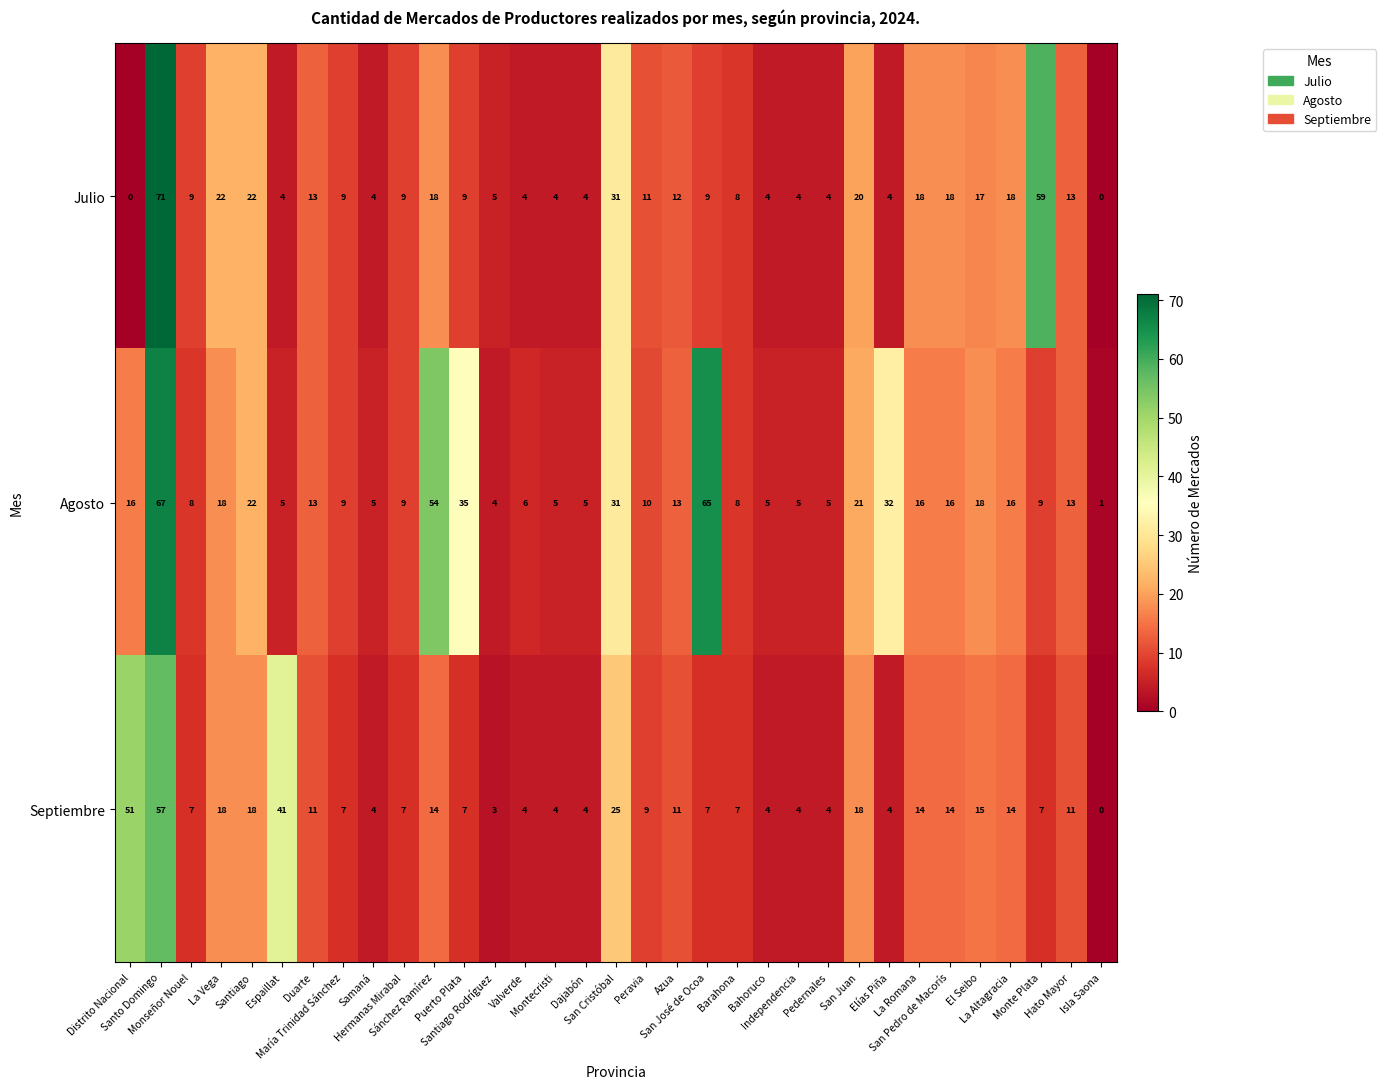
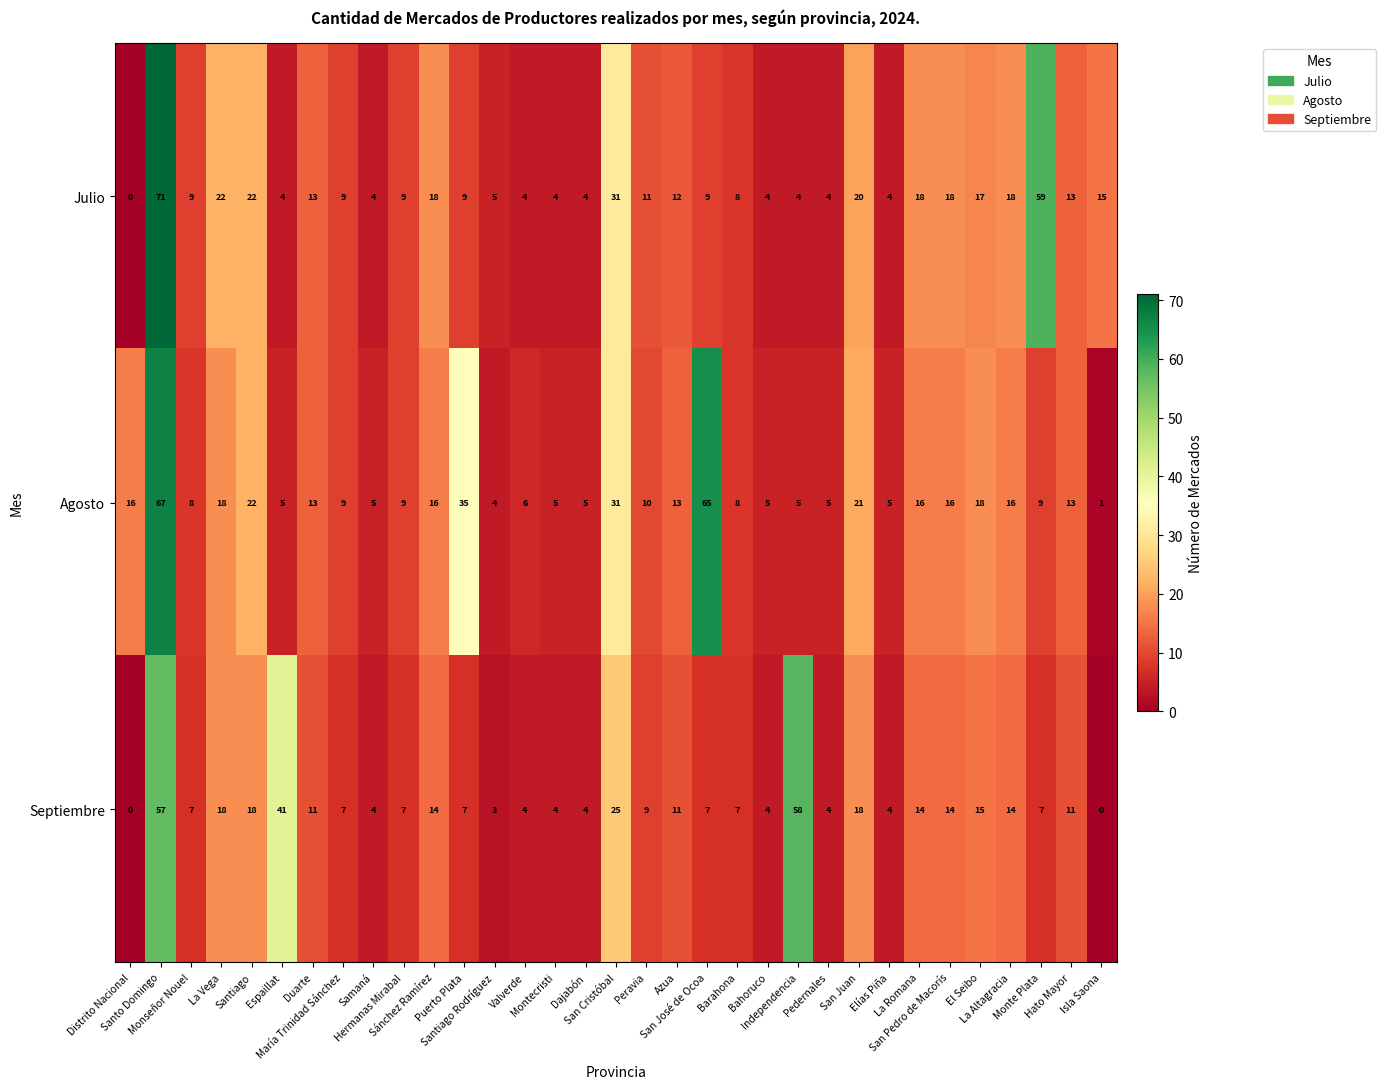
Julio, Isla Saona: 0 -> 15
Agosto, Sánchez Ramírez: 54 -> 16
Agosto, Elías Piña: 32 -> 5
Septiembre, Distrito Nacional: 51 -> 0
Septiembre, Independencia: 4 -> 58
